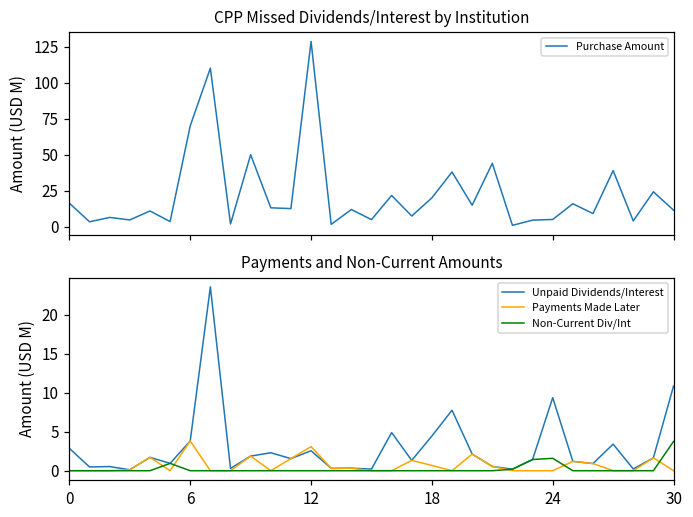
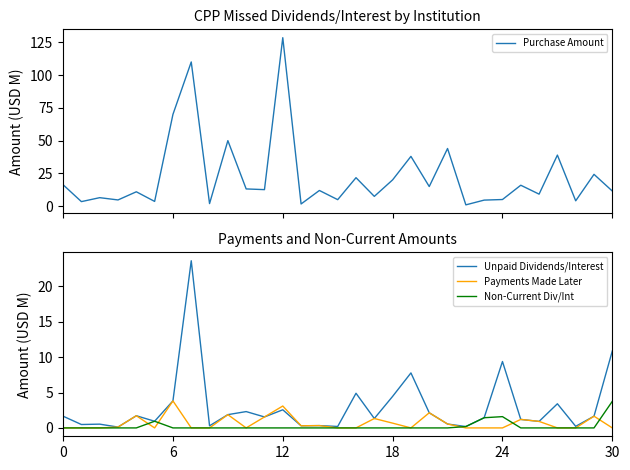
Payments and Non-Current Amounts, Unpaid Dividends/Interest, 0: 3 -> 2
